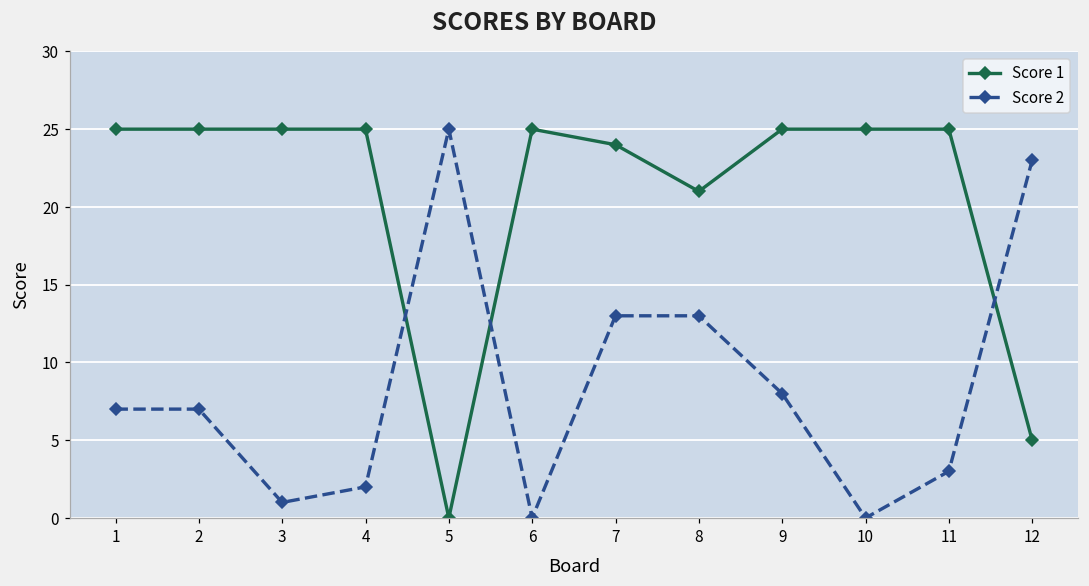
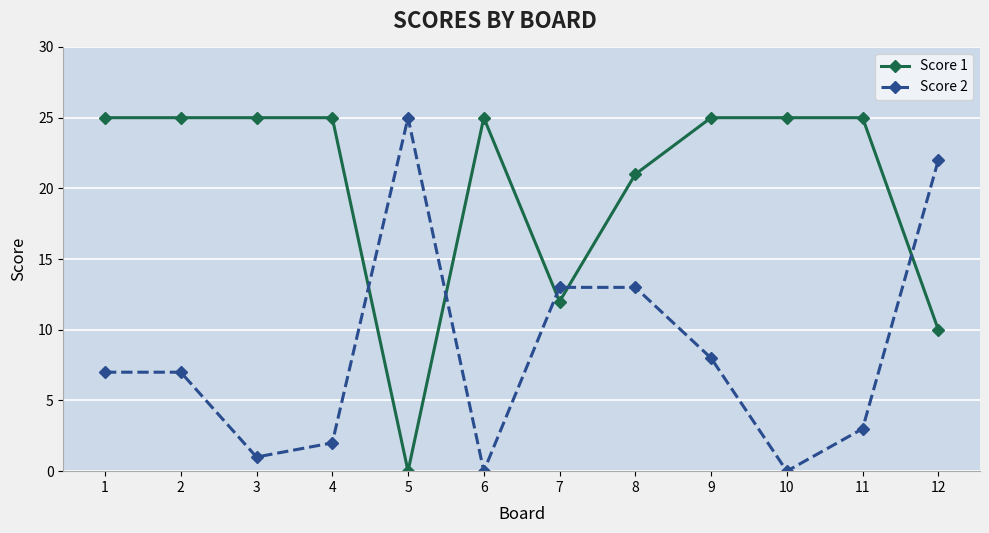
Score 1, 7: 24 -> 12
Score 1, 12: 5 -> 10
Score 2, 12: 23 -> 22
